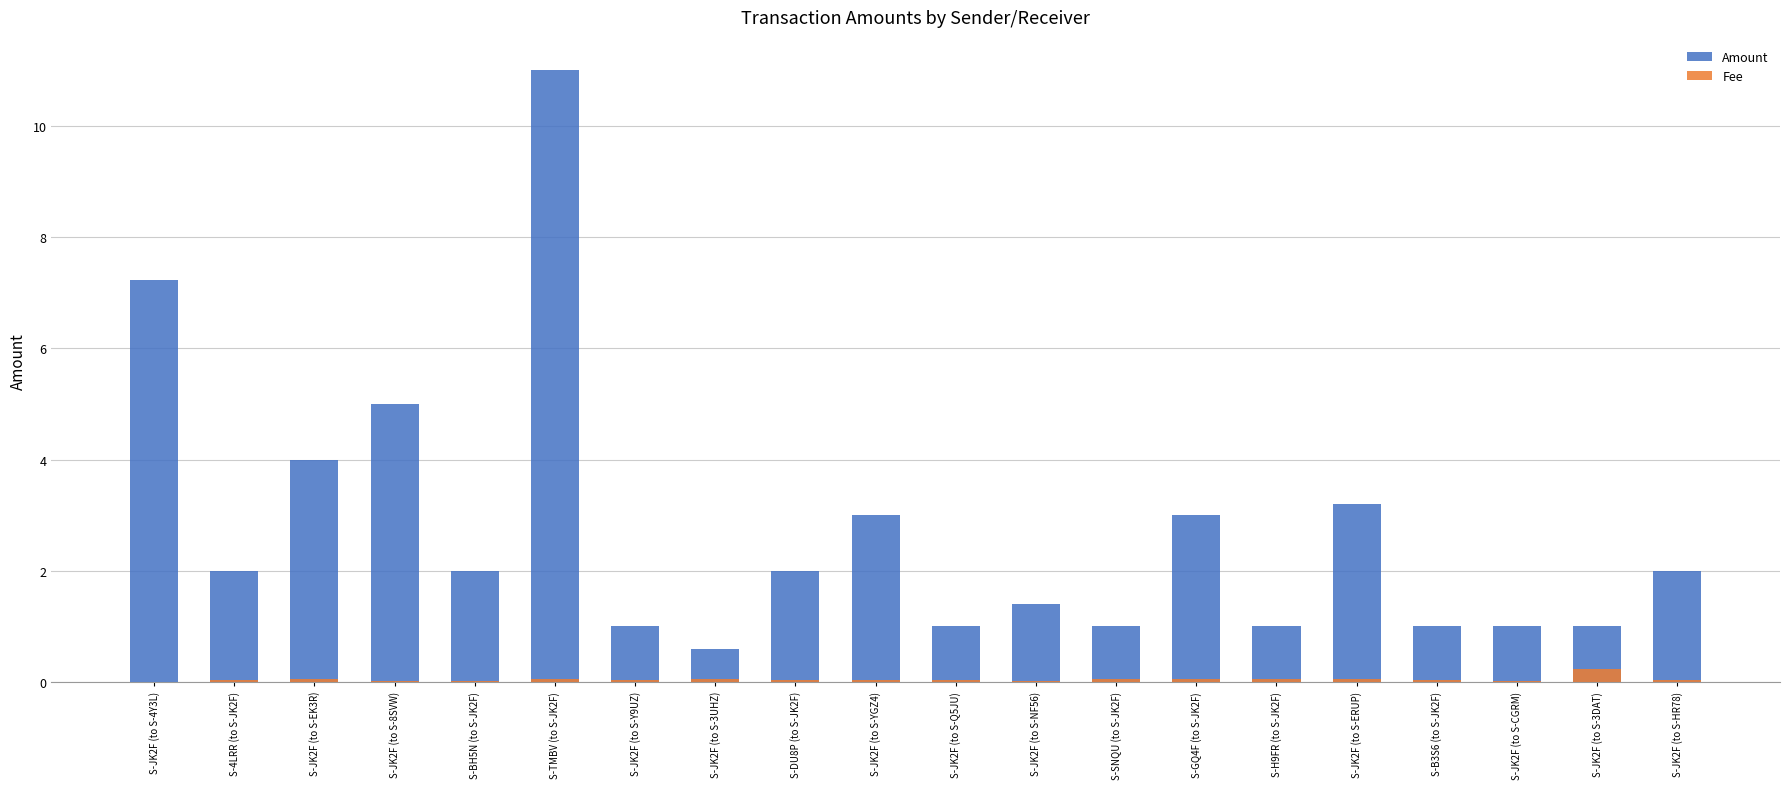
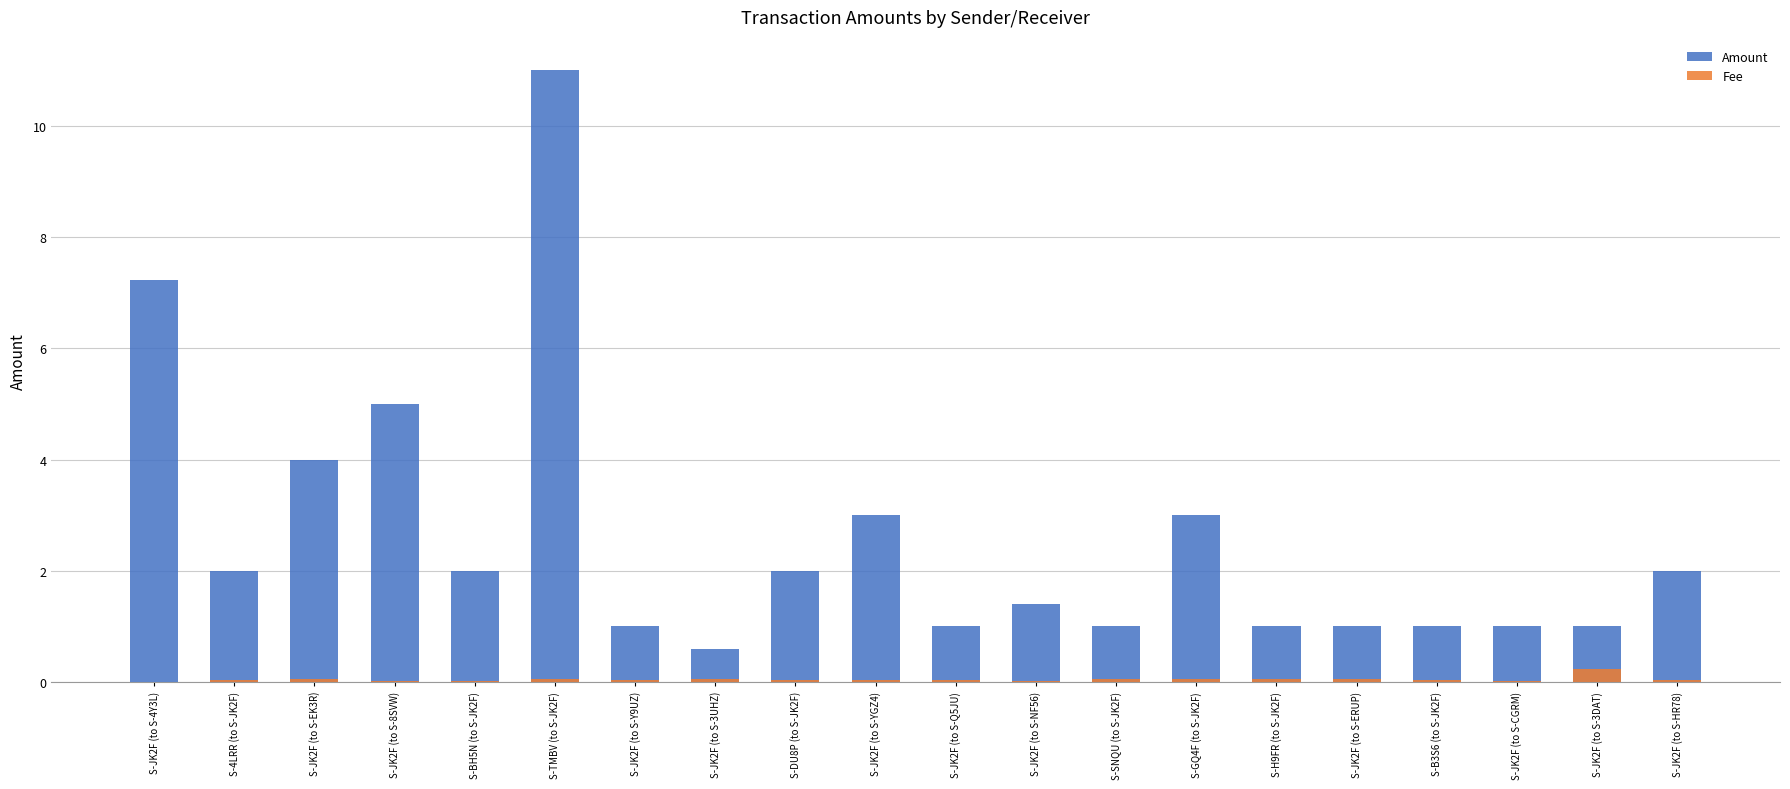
Amount, S-JK2F (to S-ERUP): 3.2 -> 1.0
